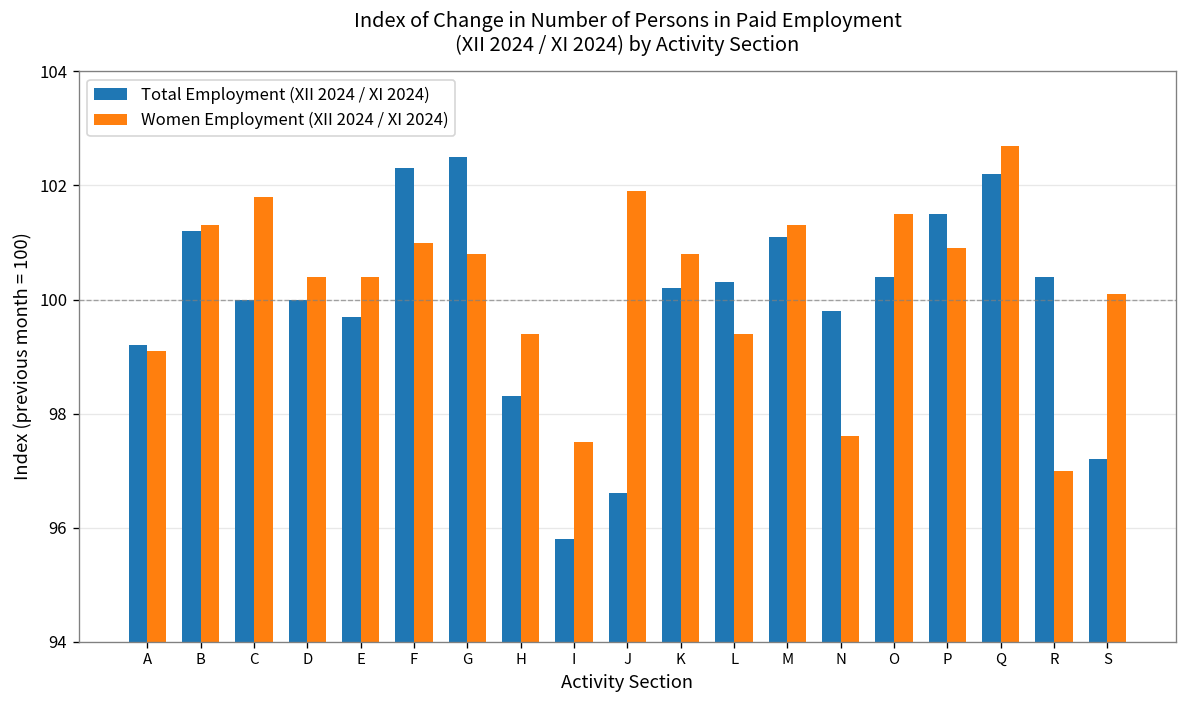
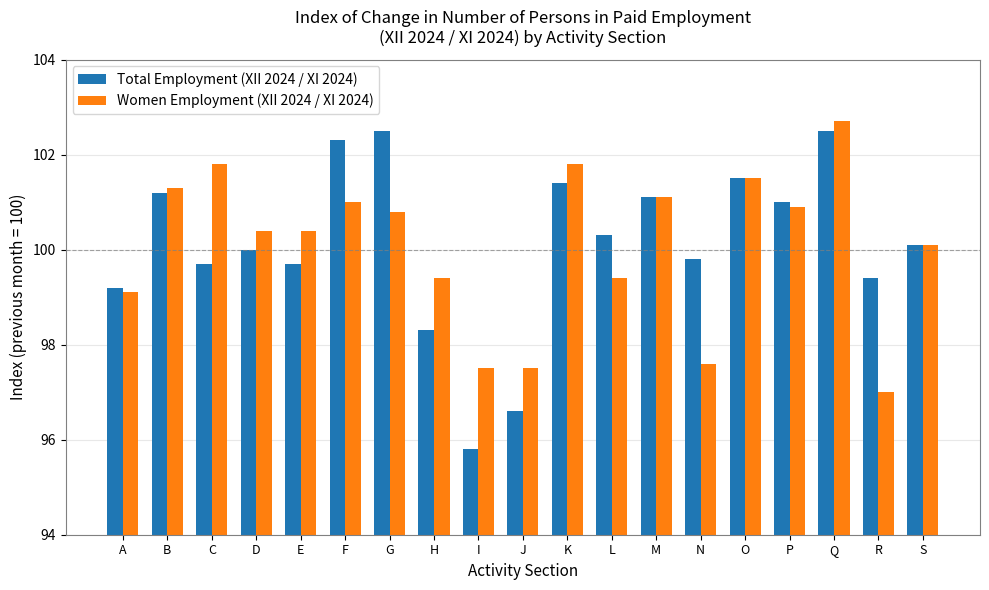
Total Employment (XII 2024 / XI 2024), C: 100.0 -> 99.7
Women Employment (XII 2024 / XI 2024), J: 101.9 -> 97.5
Total Employment (XII 2024 / XI 2024), K: 100.2 -> 101.4
Women Employment (XII 2024 / XI 2024), K: 100.8 -> 101.8
Women Employment (XII 2024 / XI 2024), M: 101.3 -> 101.1
Total Employment (XII 2024 / XI 2024), O: 100.4 -> 101.5
Total Employment (XII 2024 / XI 2024), P: 101.5 -> 101.0
Total Employment (XII 2024 / XI 2024), Q: 102.2 -> 102.5
Total Employment (XII 2024 / XI 2024), R: 100.4 -> 99.4
Total Employment (XII 2024 / XI 2024), S: 97.2 -> 100.1
